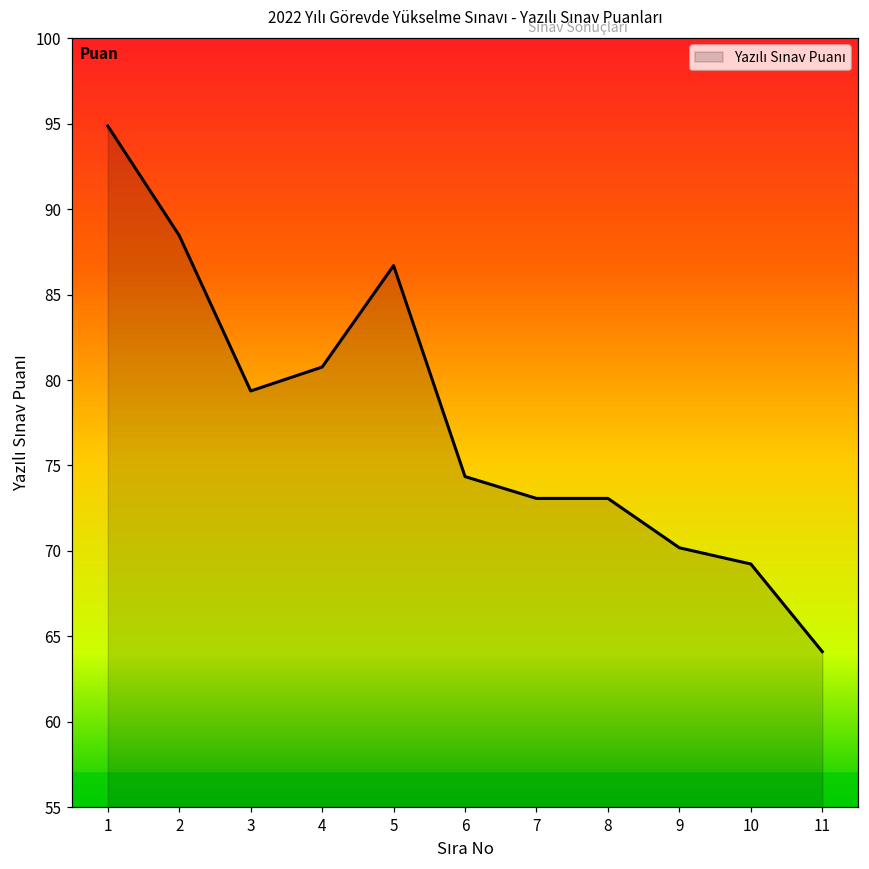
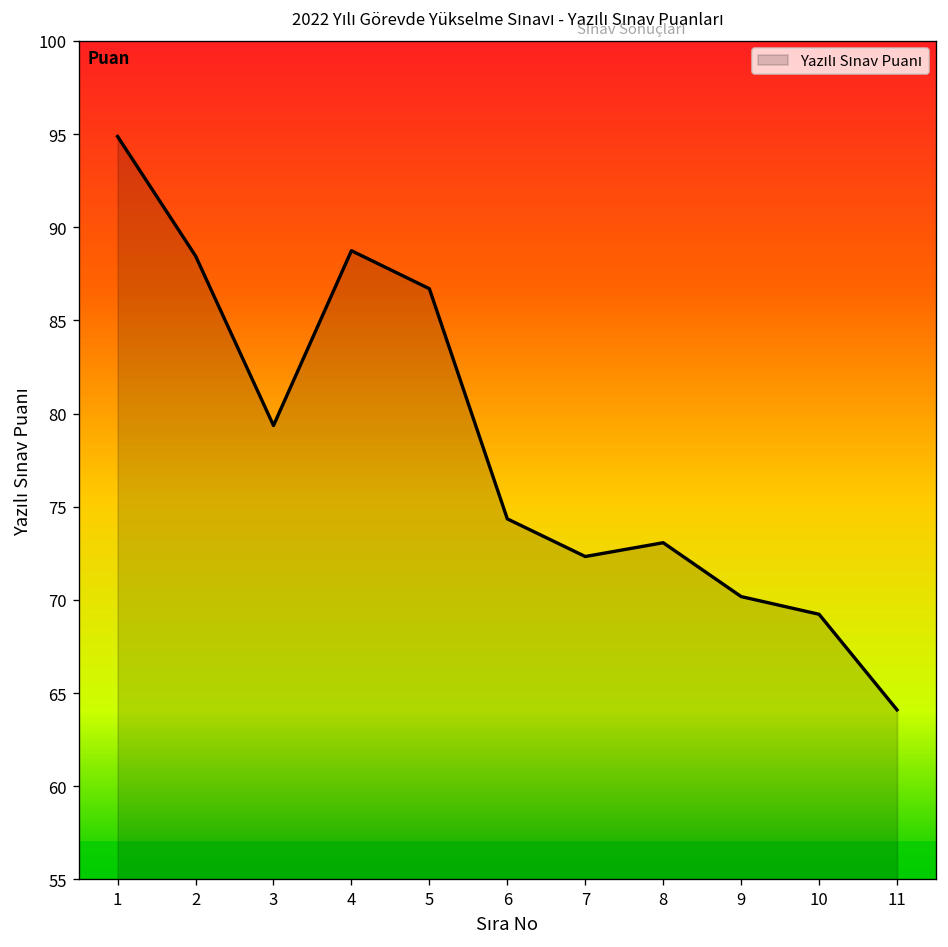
4: 80.8 -> 88.7
7: 73.1 -> 72.3
